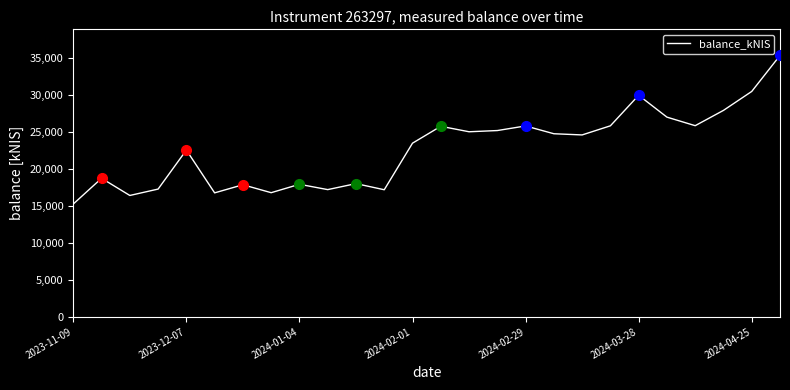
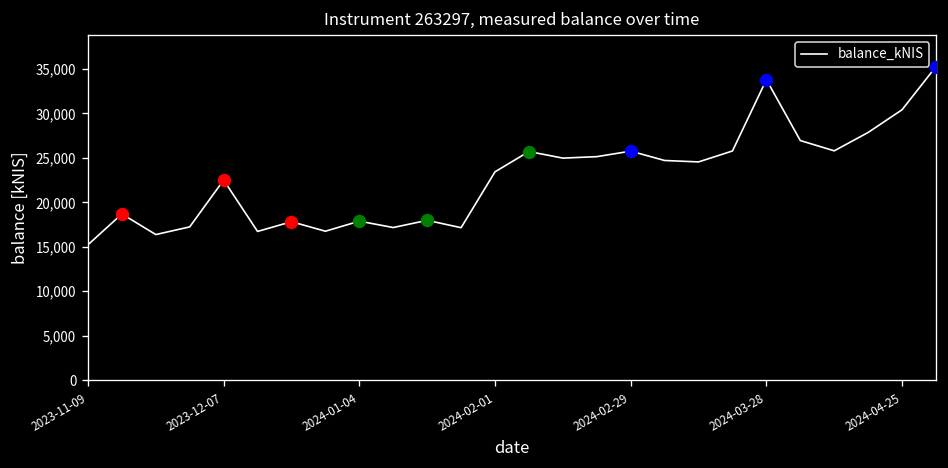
balance_kNIS, 2024-03-28: 30,000 -> 34,000
